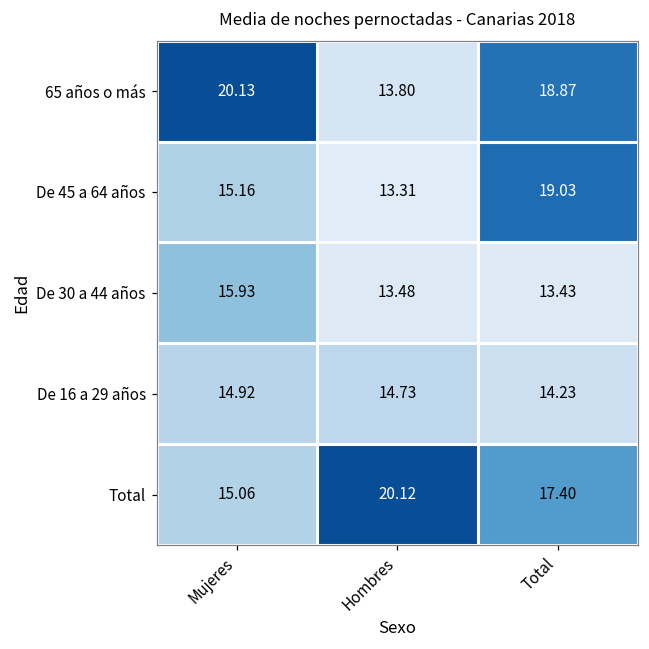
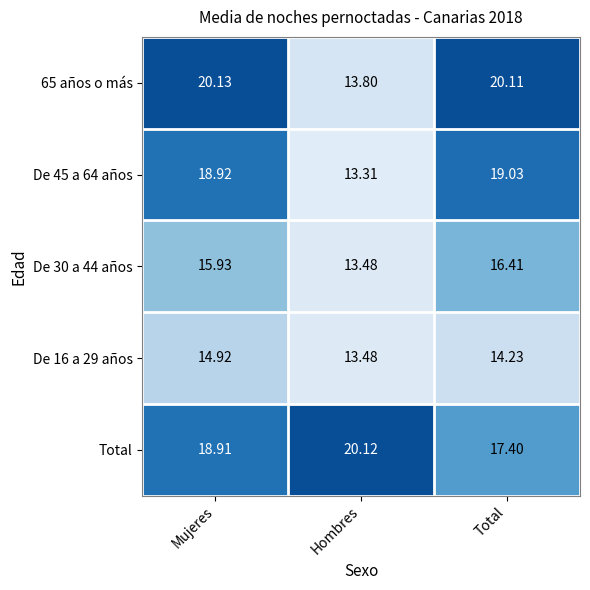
65 años o más, Total: 18.87 -> 20.11
De 45 a 64 años, Mujeres: 15.16 -> 18.92
De 30 a 44 años, Total: 13.43 -> 16.41
De 16 a 29 años, Hombres: 14.73 -> 13.48
Total, Mujeres: 15.06 -> 18.91
